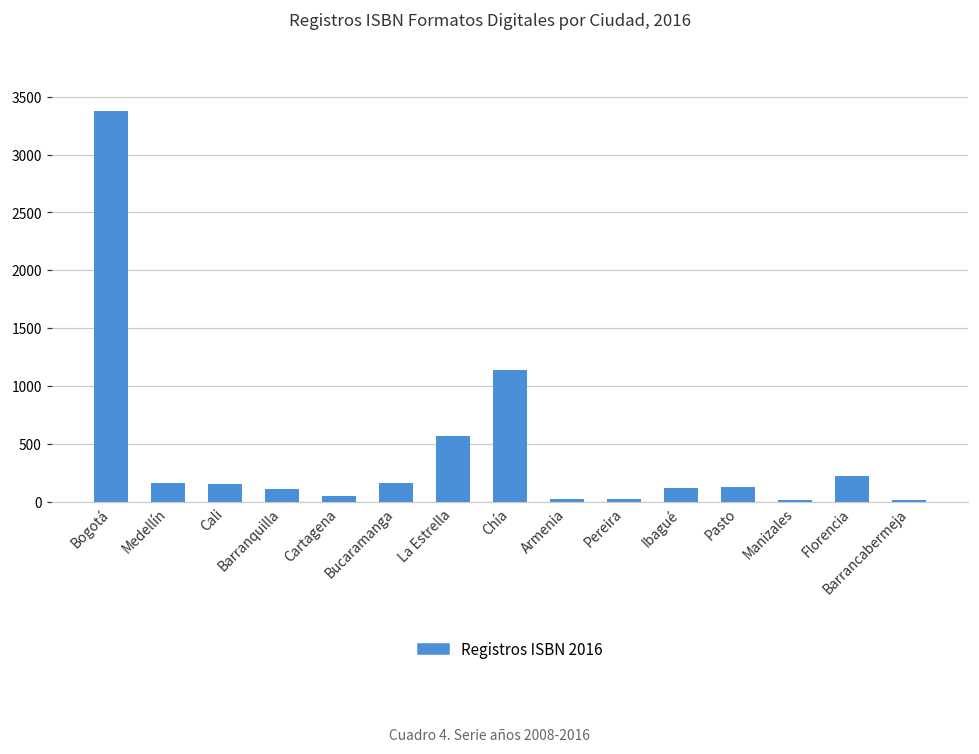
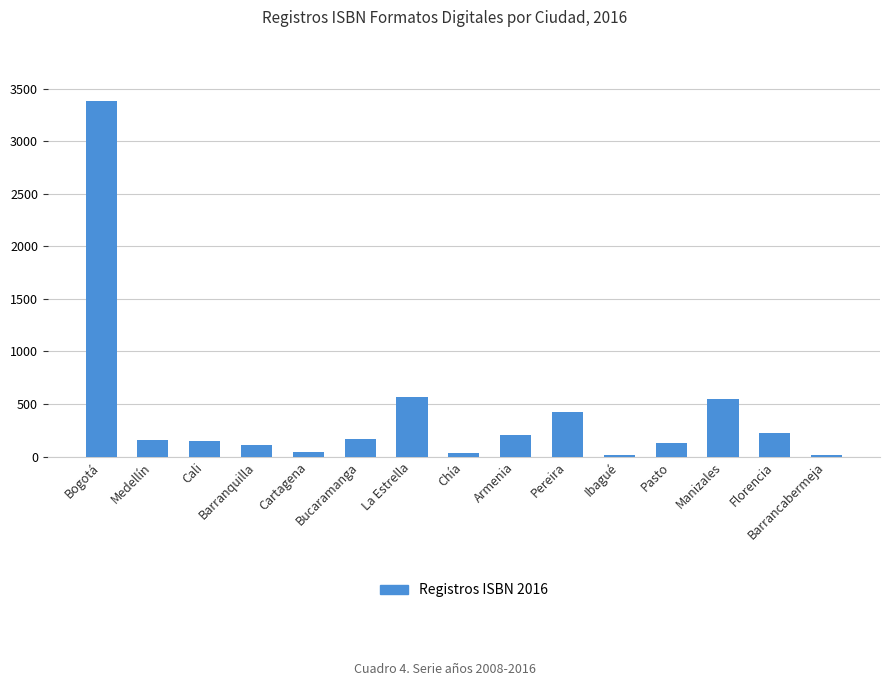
Chía: 1140 -> 30
Armenia: 30 -> 200
Pereira: 20 -> 430
Ibagué: 120 -> 20
Manizales: 20 -> 540
